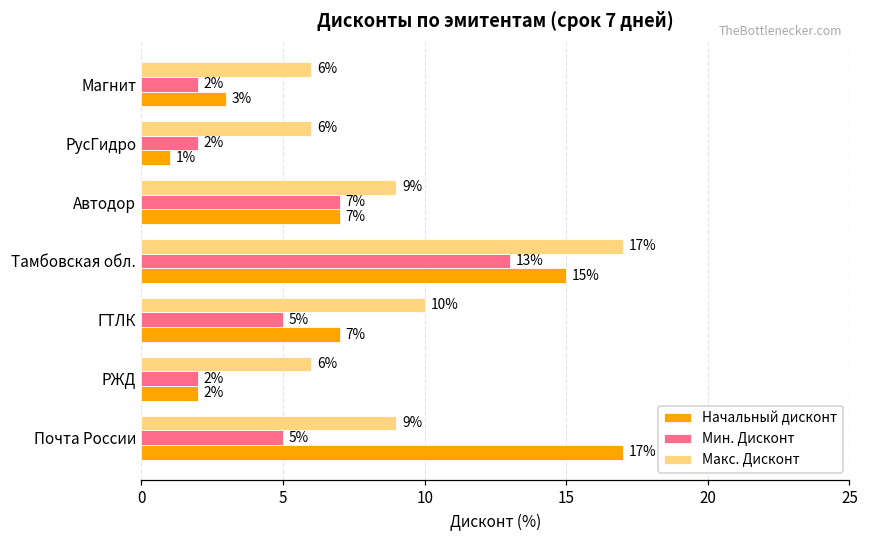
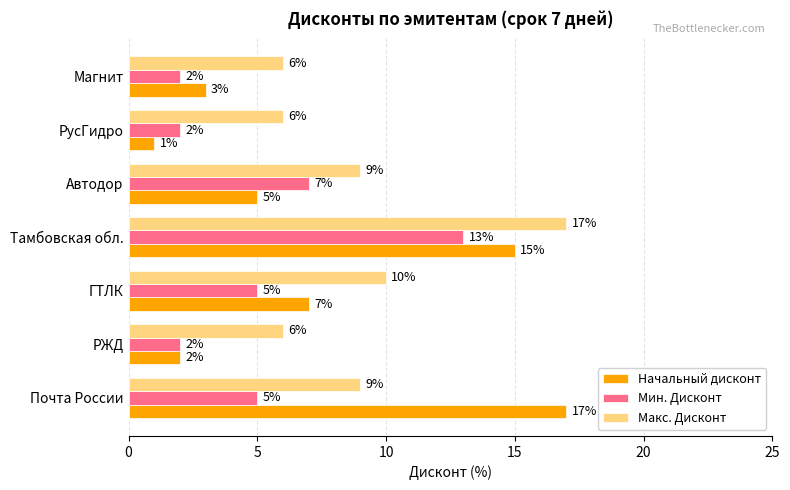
Начальный дисконт, Автодор: 7% -> 5%
